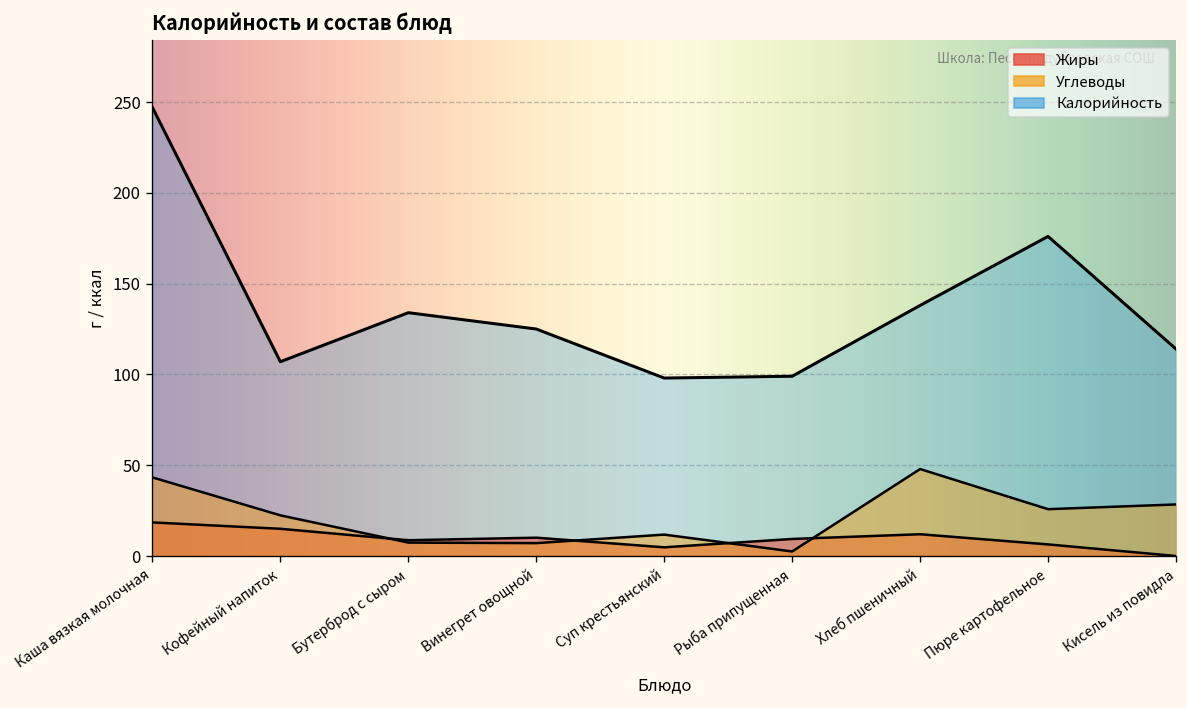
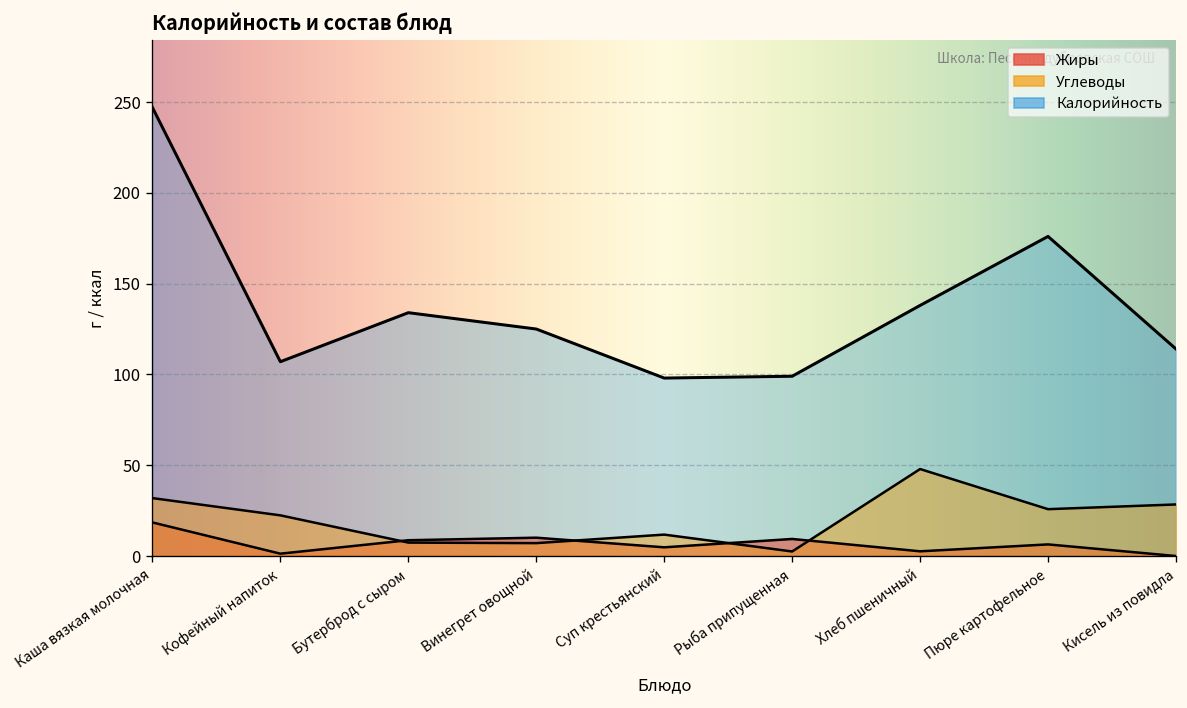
Углеводы, Каша вязкая молочная: 43 -> 32
Жиры, Кофейный напиток: 15 -> 1
Жиры, Хлеб пшеничный: 12 -> 3
